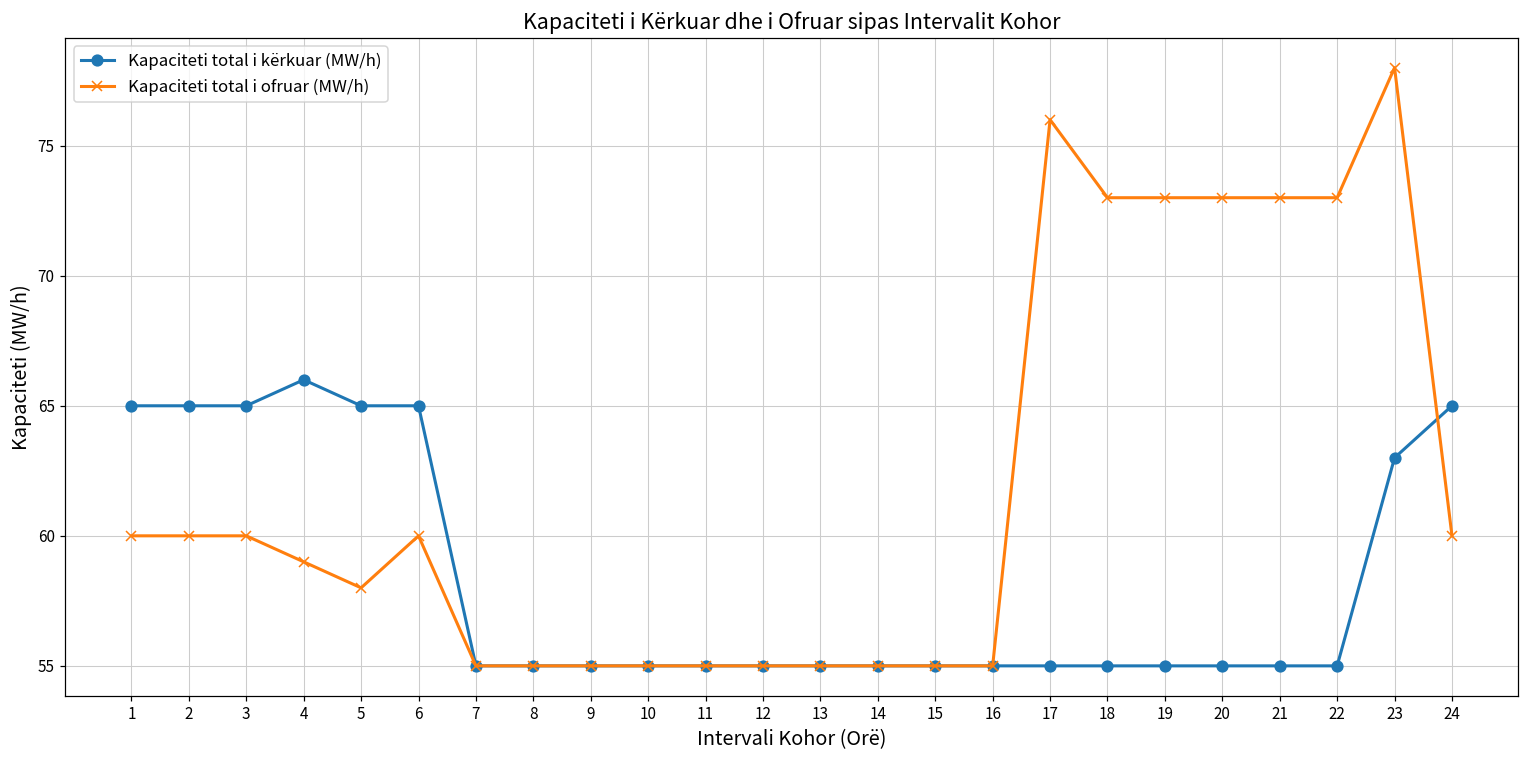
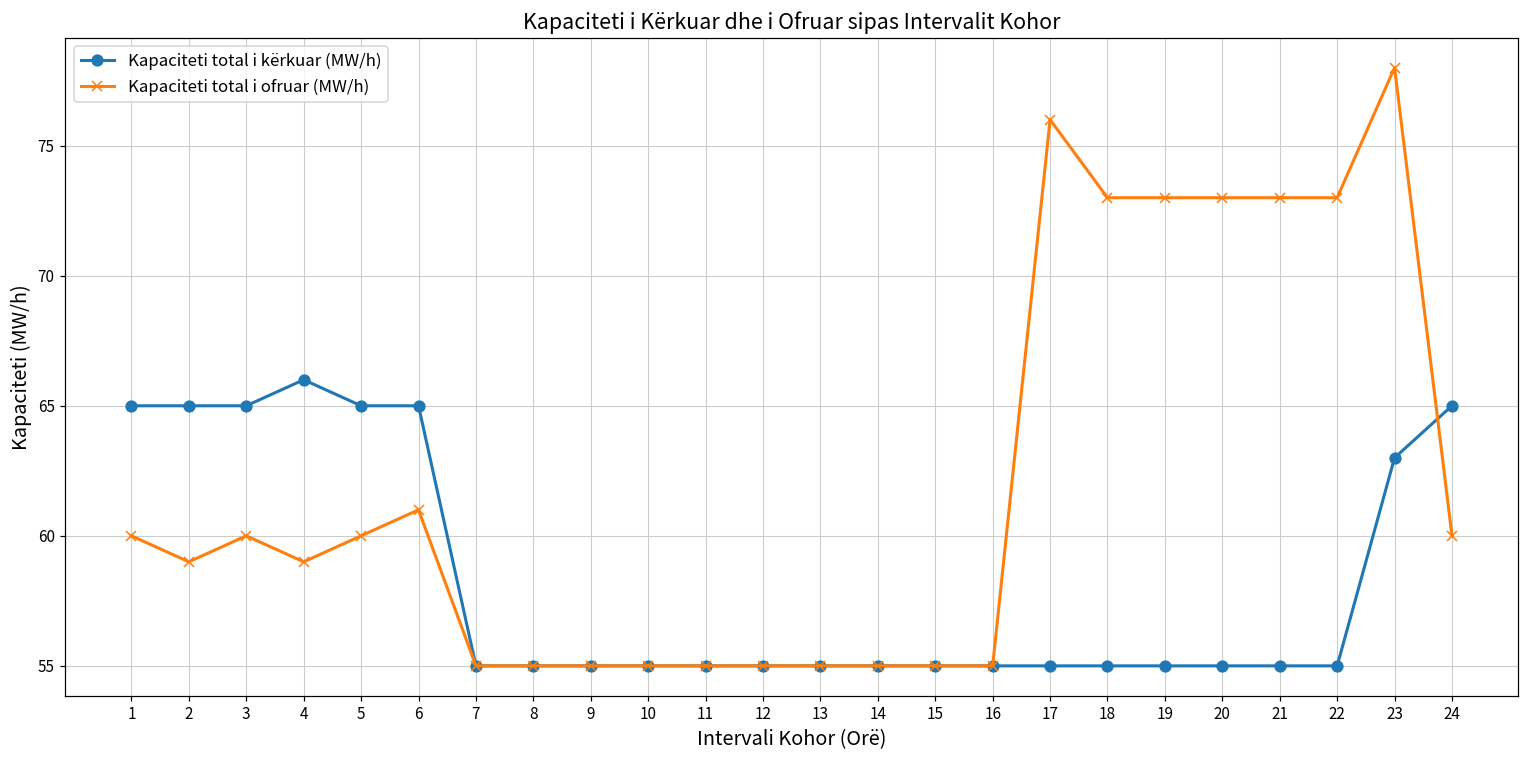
Kapaciteti total i ofruar (MW/h), 2: 60 -> 59
Kapaciteti total i ofruar (MW/h), 5: 58 -> 60
Kapaciteti total i ofruar (MW/h), 6: 60 -> 61
